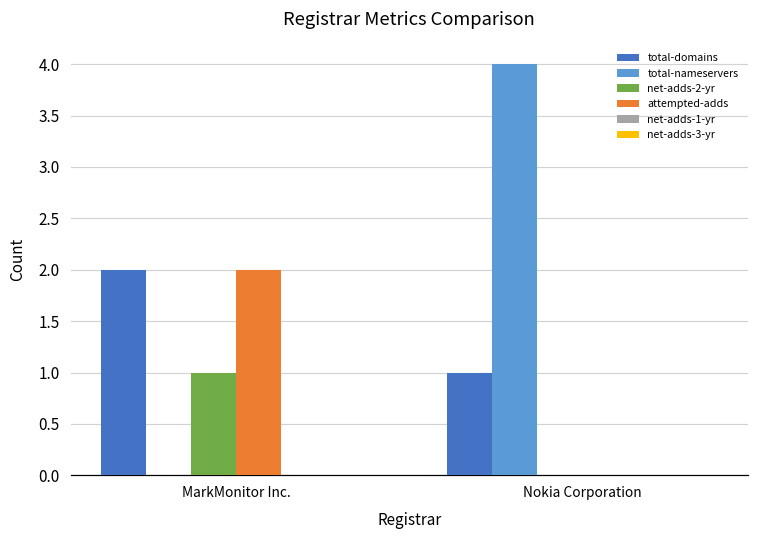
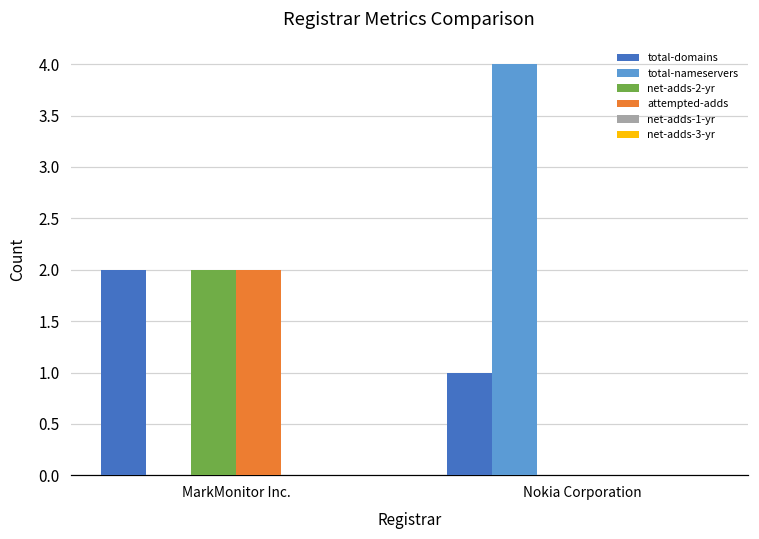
net-adds-2-yr, MarkMonitor Inc.: 1 -> 2
